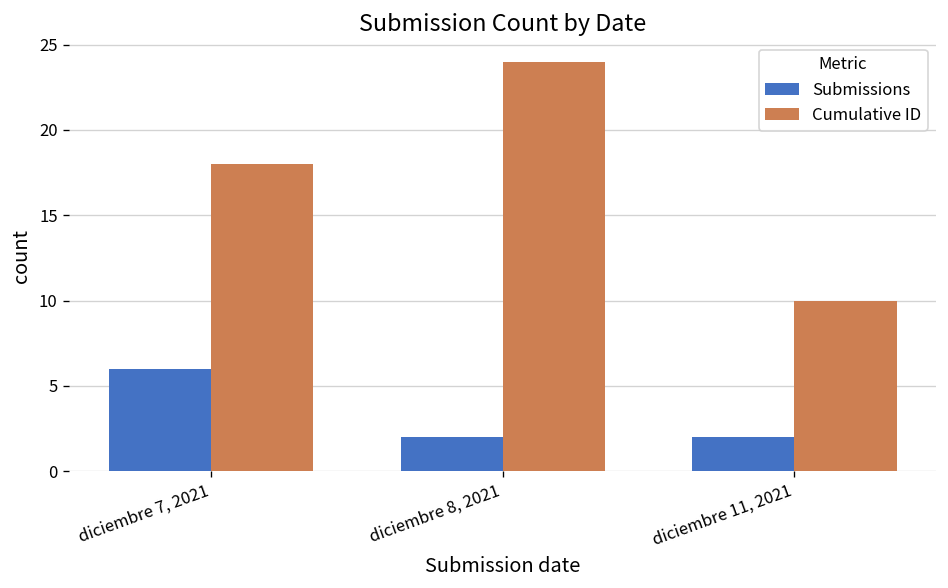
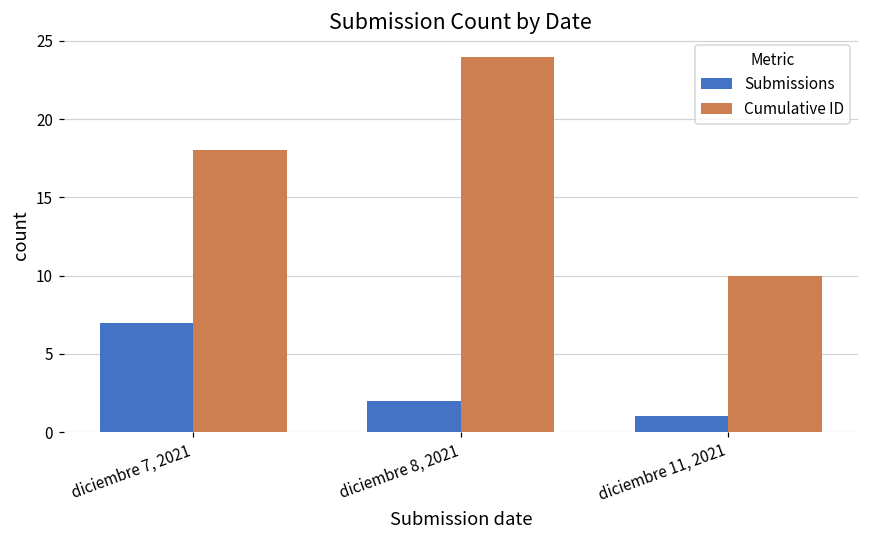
Submissions, diciembre 7, 2021: 6 -> 7
Submissions, diciembre 11, 2021: 2 -> 1
